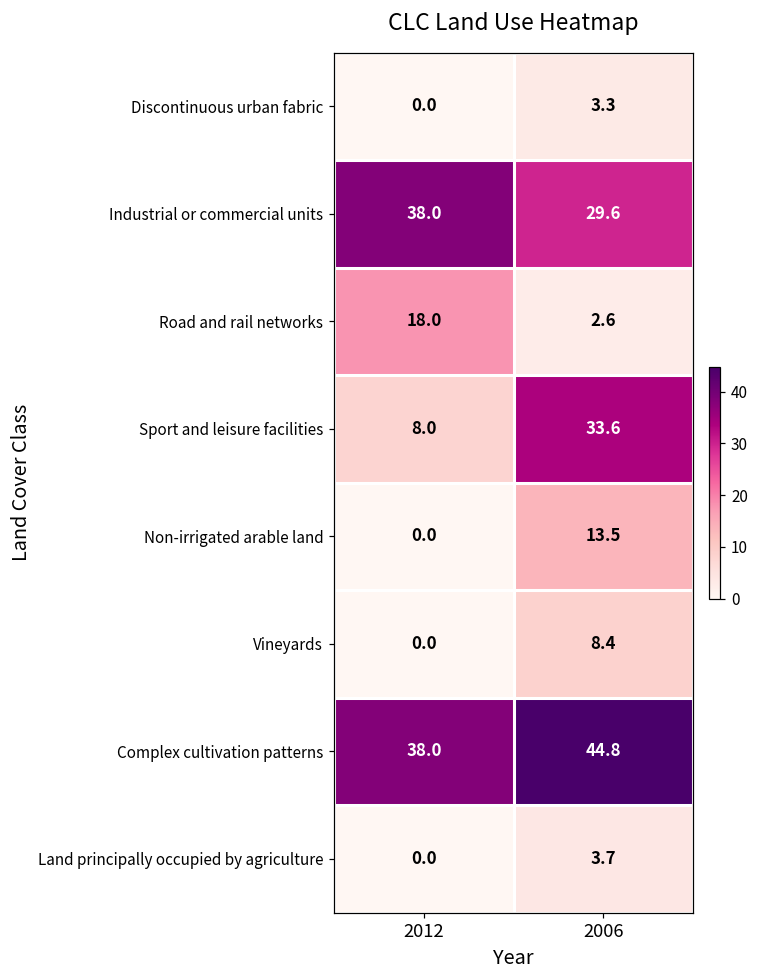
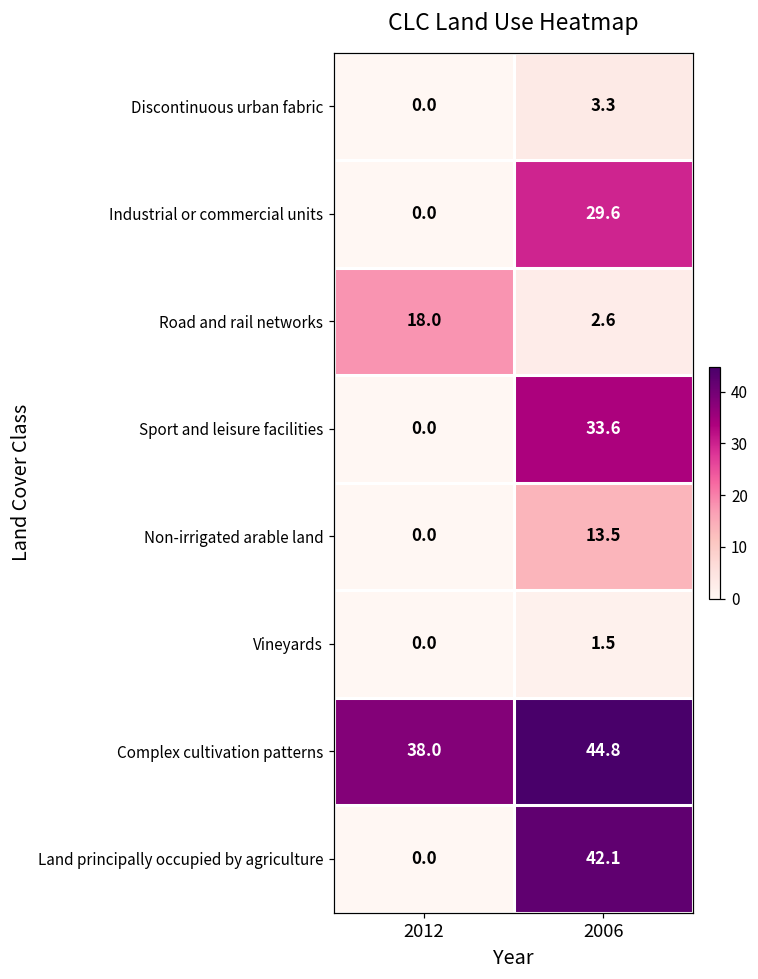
Industrial or commercial units, 2012: 38.0 -> 0.0
Sport and leisure facilities, 2012: 8.0 -> 0.0
Vineyards, 2006: 8.4 -> 1.5
Land principally occupied by agriculture, 2006: 3.7 -> 42.1
